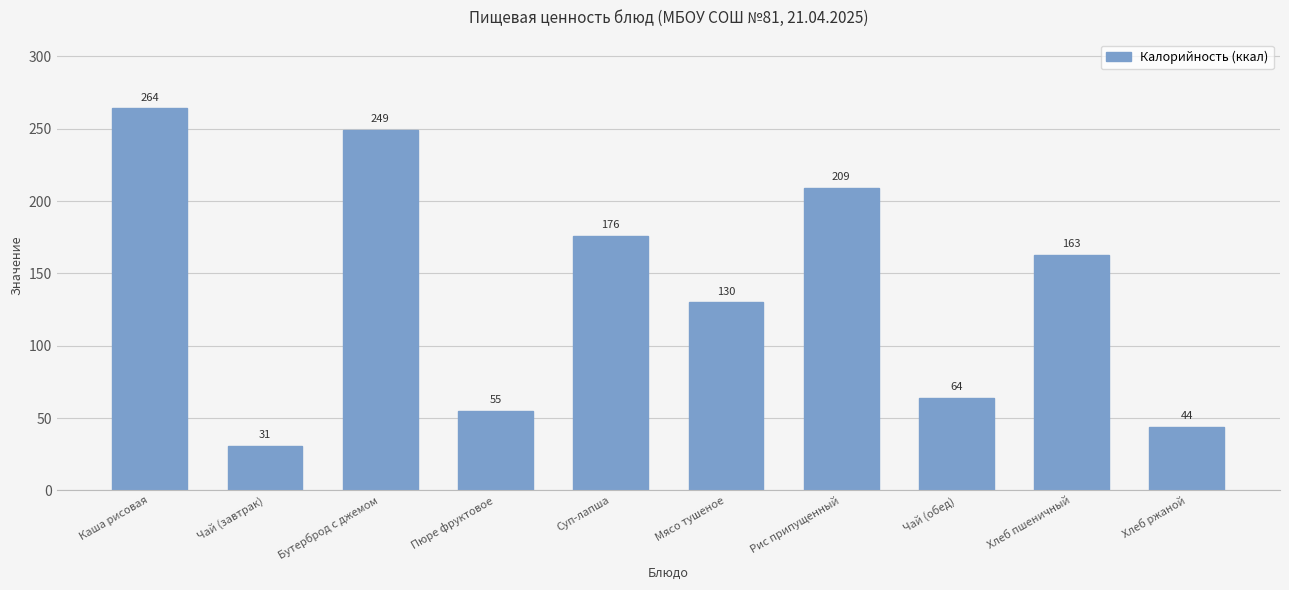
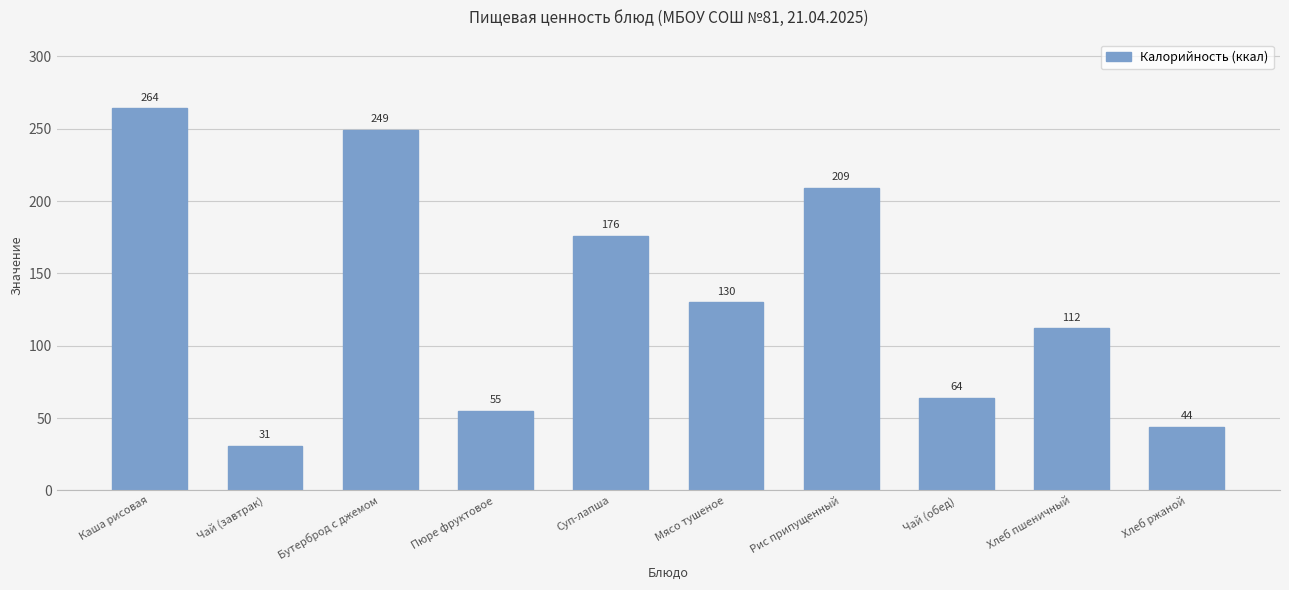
Хлеб пшеничный: 163 -> 112
